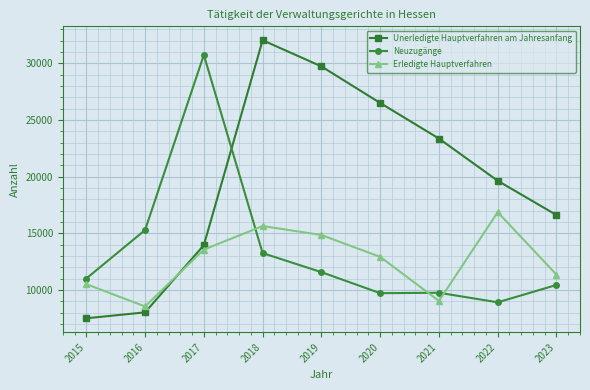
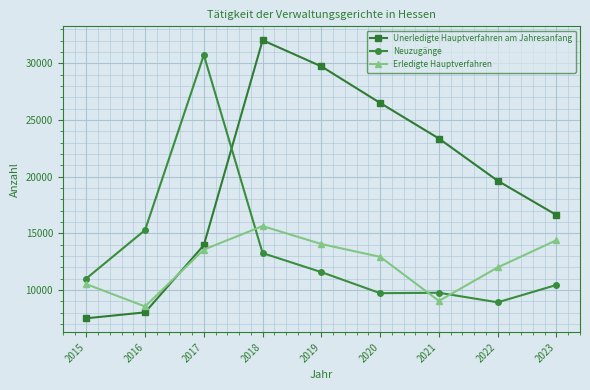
Erledigte Hauptverfahren, 2019: 14900 -> 14100
Erledigte Hauptverfahren, 2022: 16900 -> 12000
Erledigte Hauptverfahren, 2023: 11400 -> 14400
